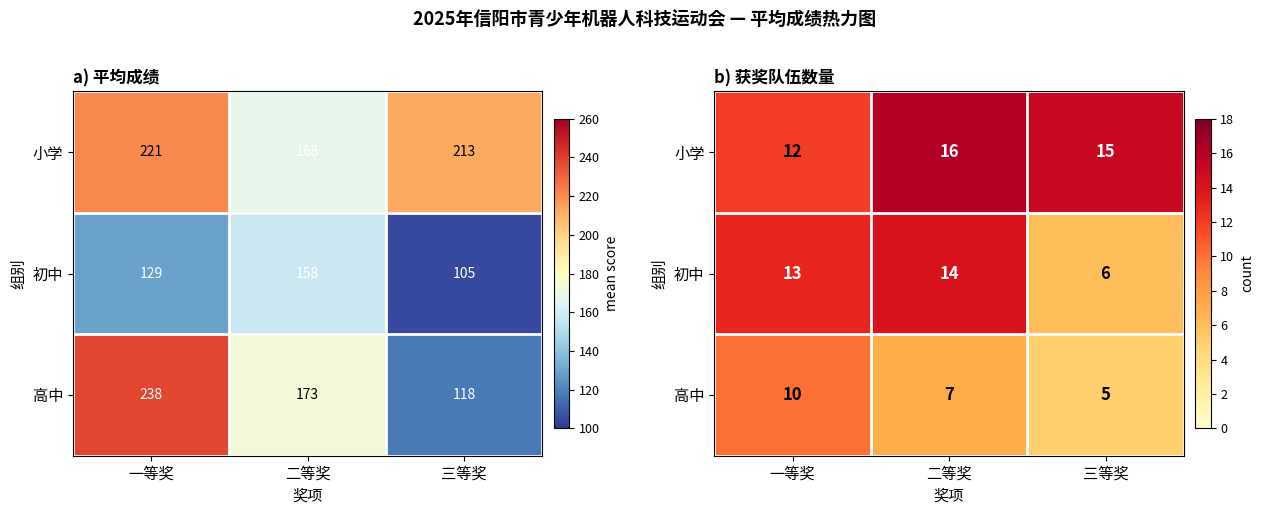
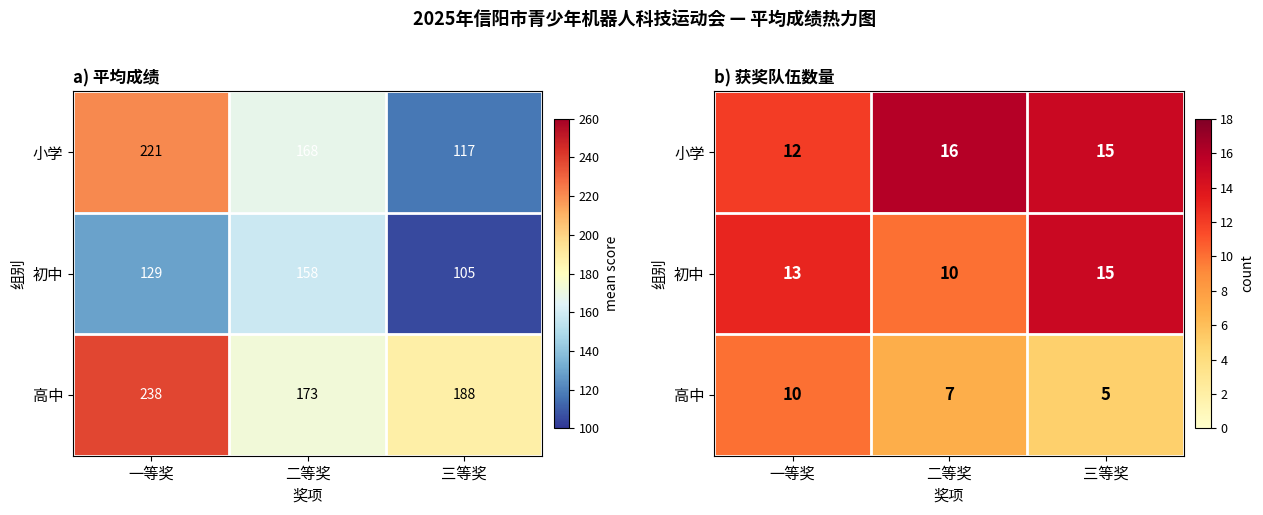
a) 平均成绩, 小学, 三等奖: 213 -> 117
a) 平均成绩, 高中, 三等奖: 118 -> 188
b) 获奖队伍数量, 初中, 二等奖: 14 -> 10
b) 获奖队伍数量, 初中, 三等奖: 6 -> 15
